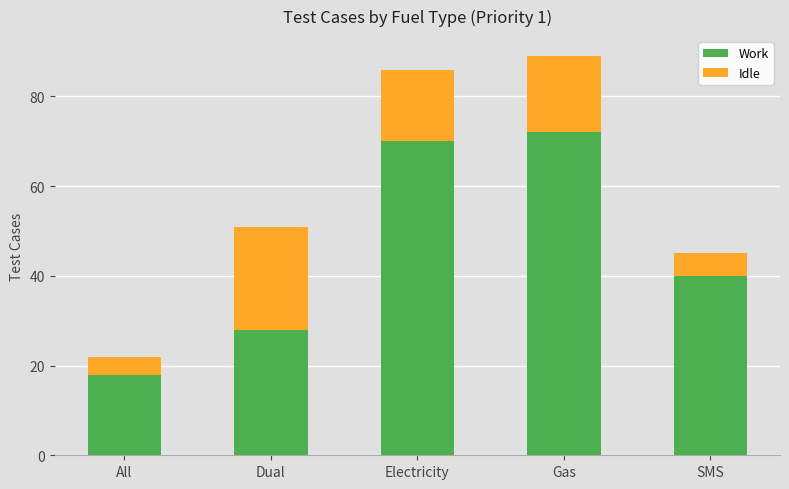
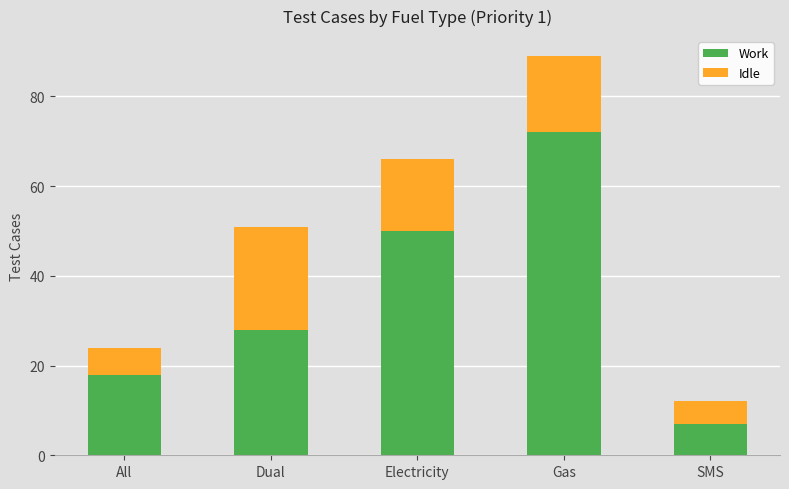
Idle, All: 4 -> 6
Work, Electricity: 70 -> 50
Work, SMS: 40 -> 7
